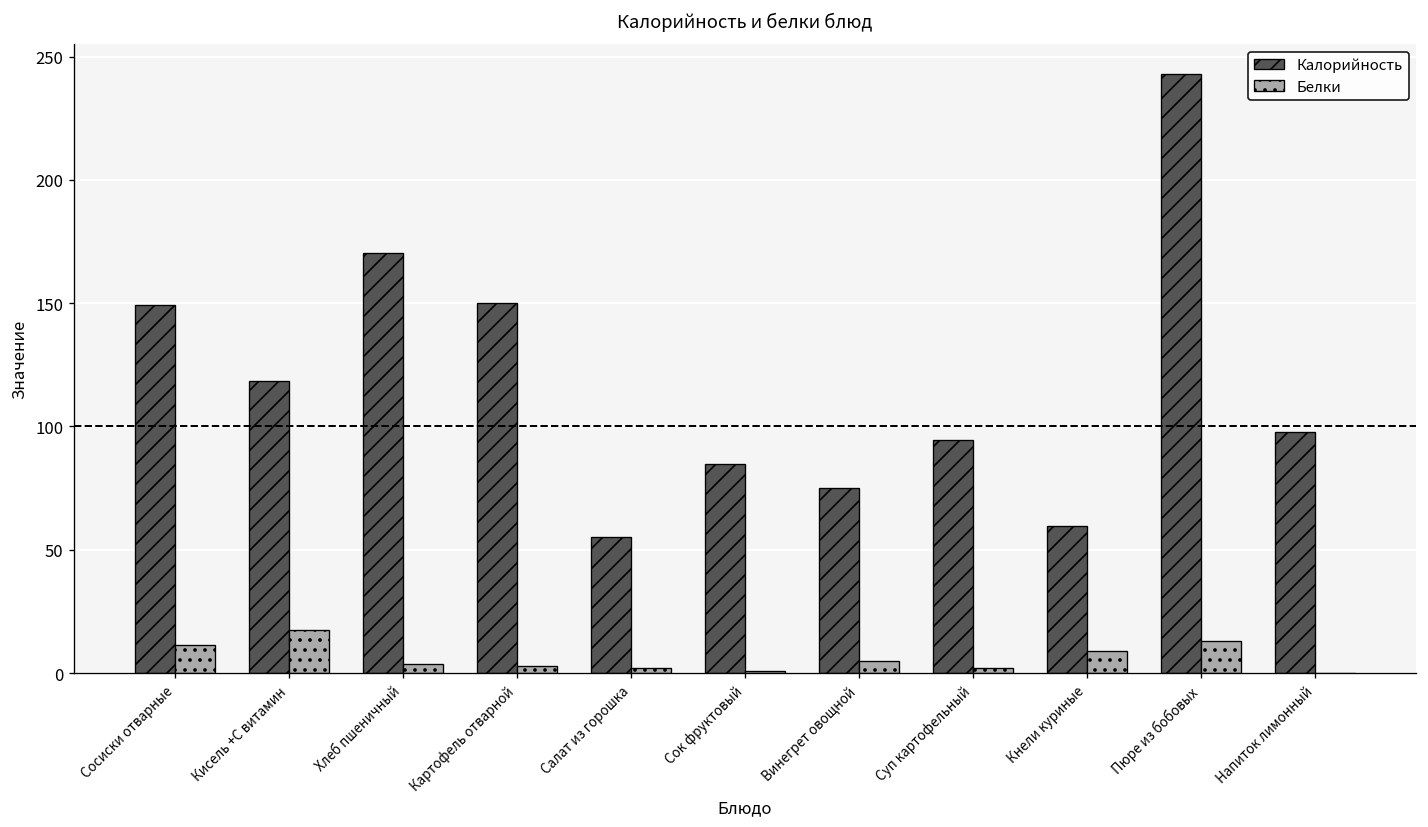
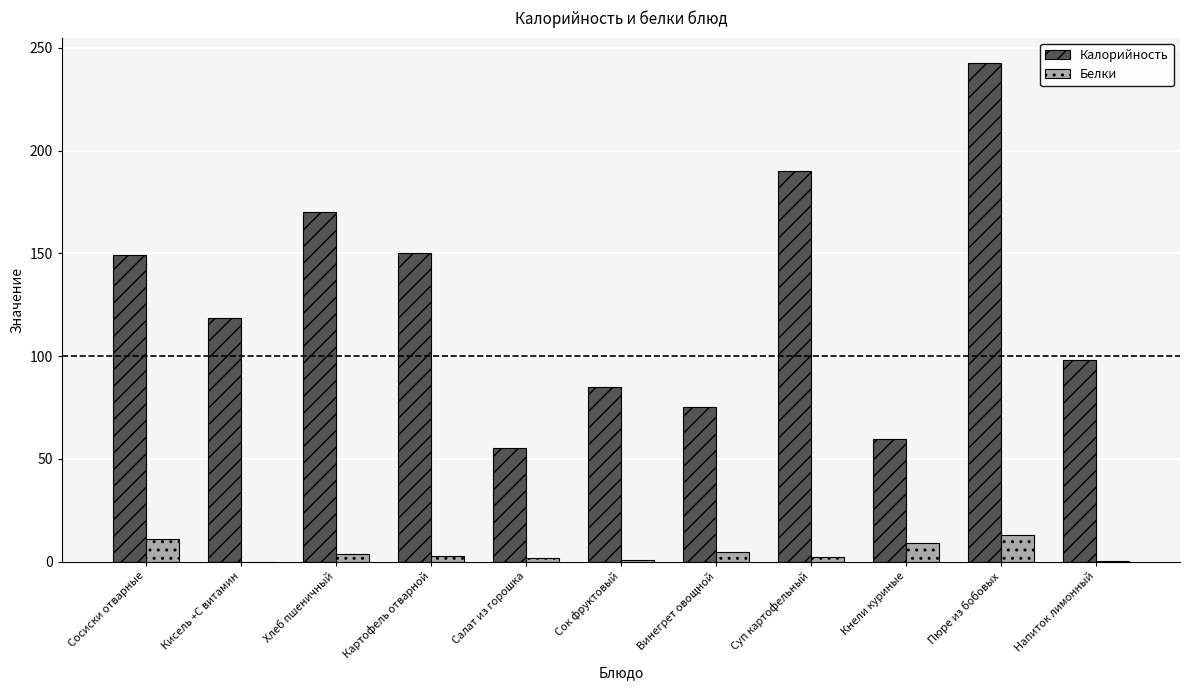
Белки, Кисель +С витамин: 17 -> 0
Калорийность, Суп картофельный: 95 -> 190
